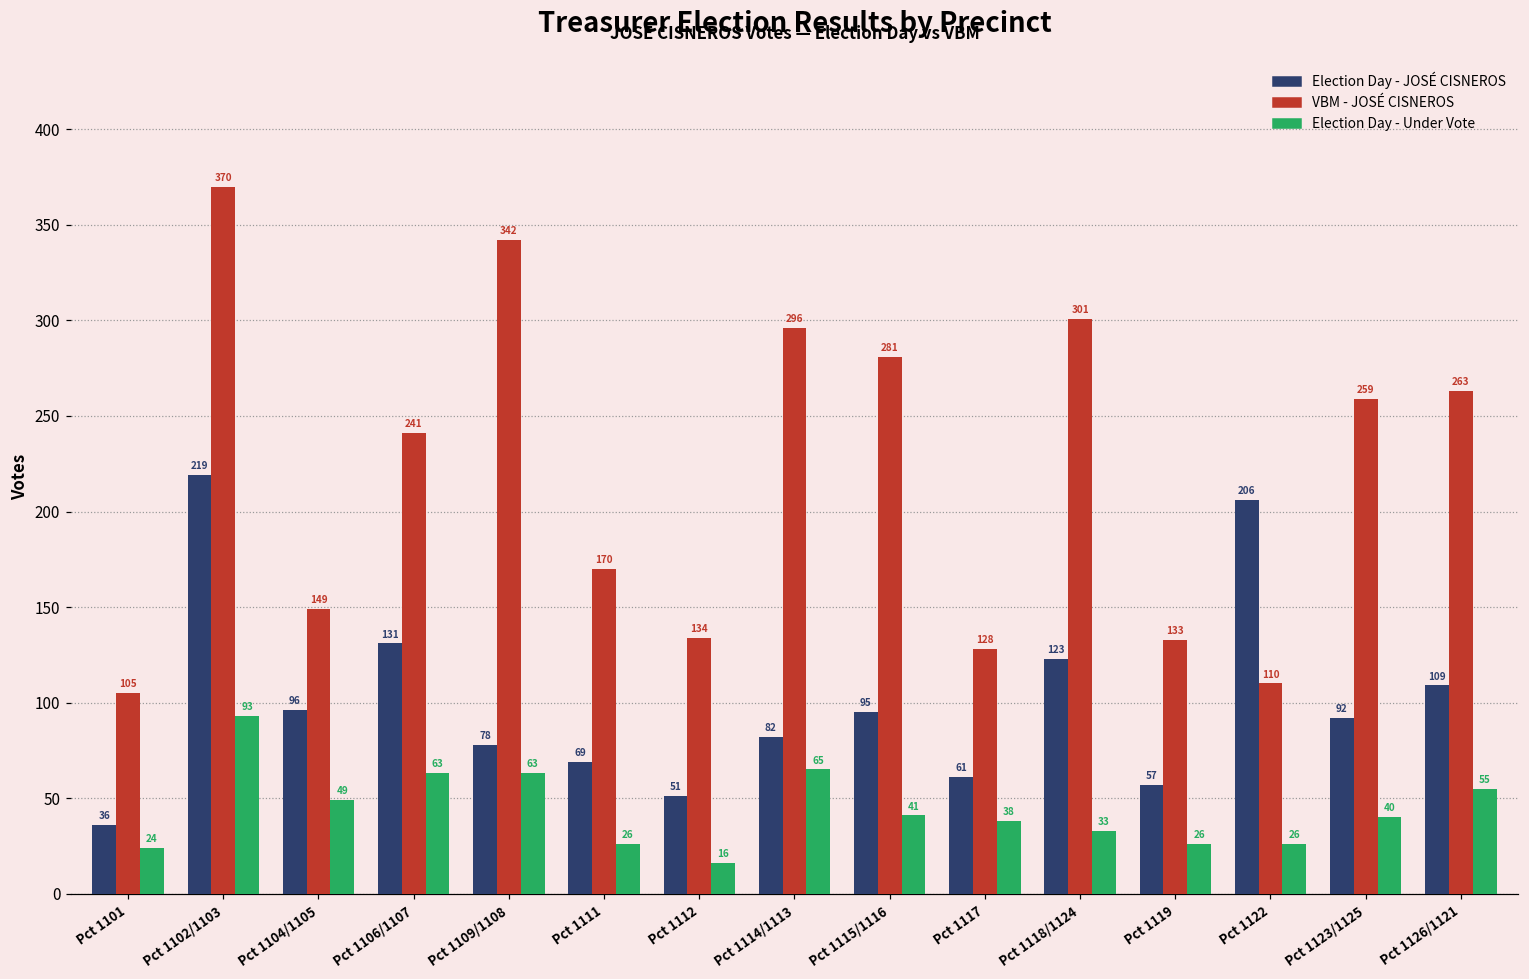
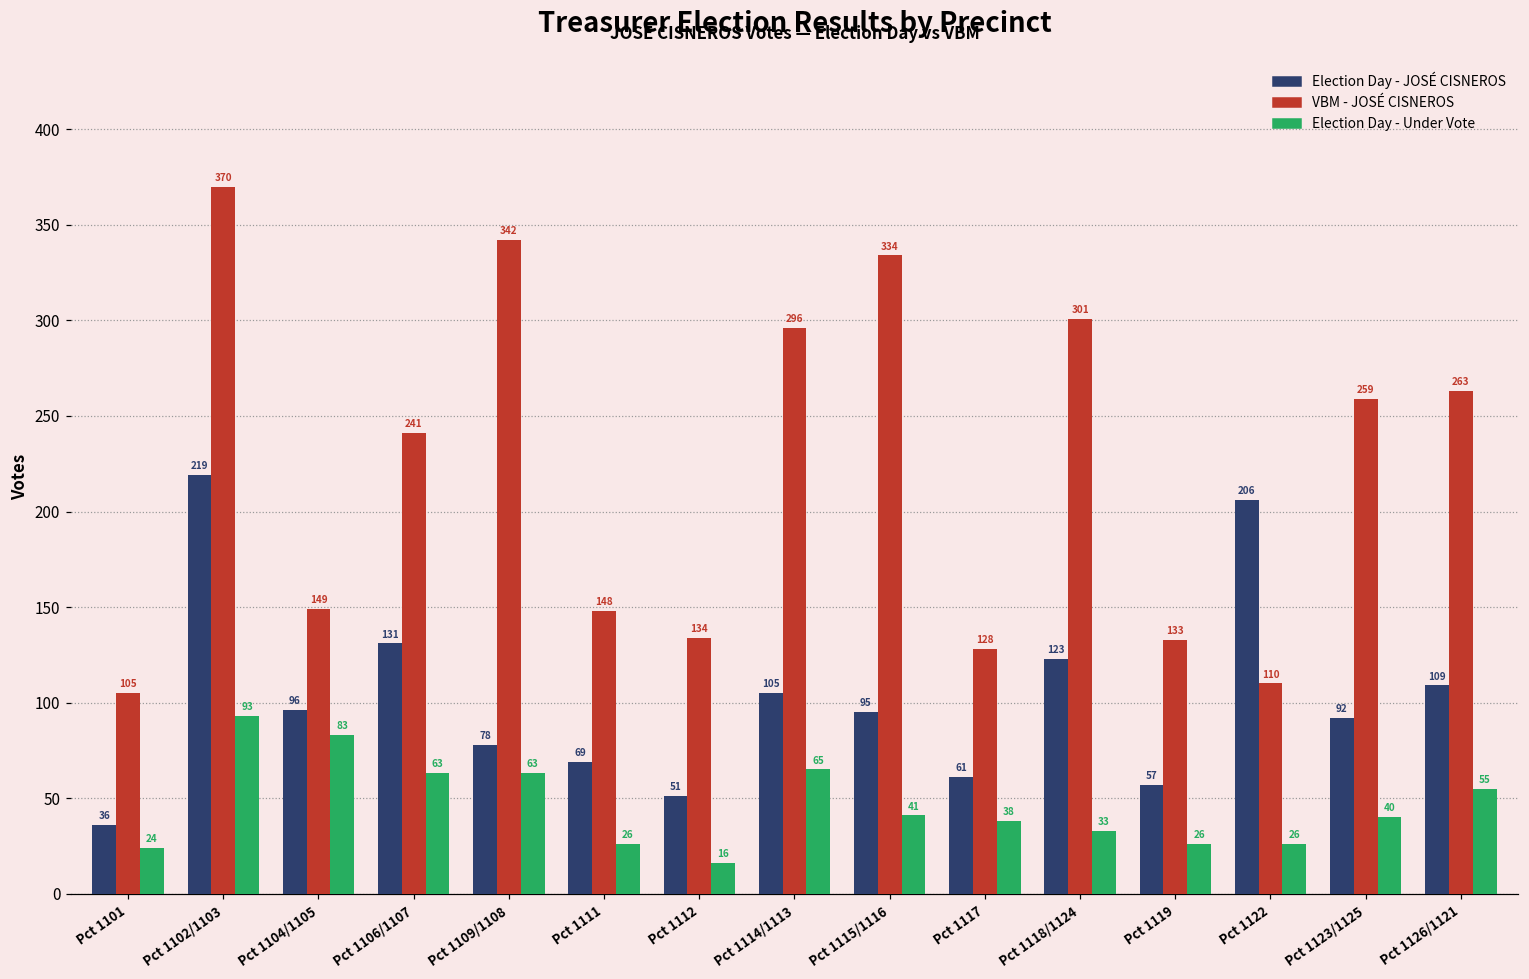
Election Day - Under Vote, Pct 1104/1105: 49 -> 83
VBM - JOSÉ CISNEROS, Pct 1111: 170 -> 148
Election Day - JOSÉ CISNEROS, Pct 1114/1113: 82 -> 105
VBM - JOSÉ CISNEROS, Pct 1115/1116: 281 -> 334
